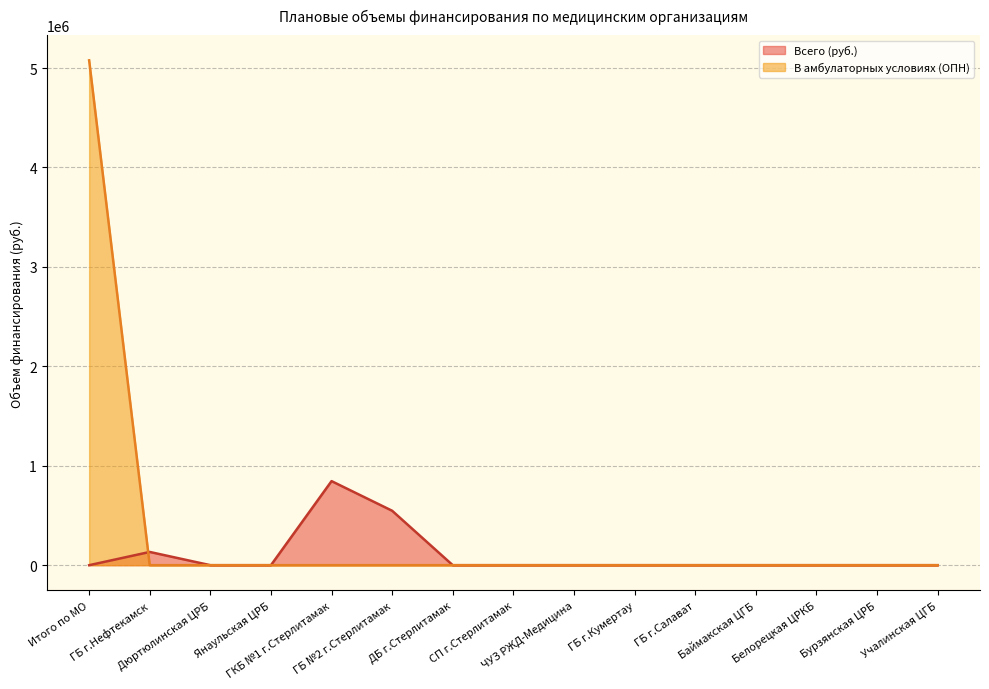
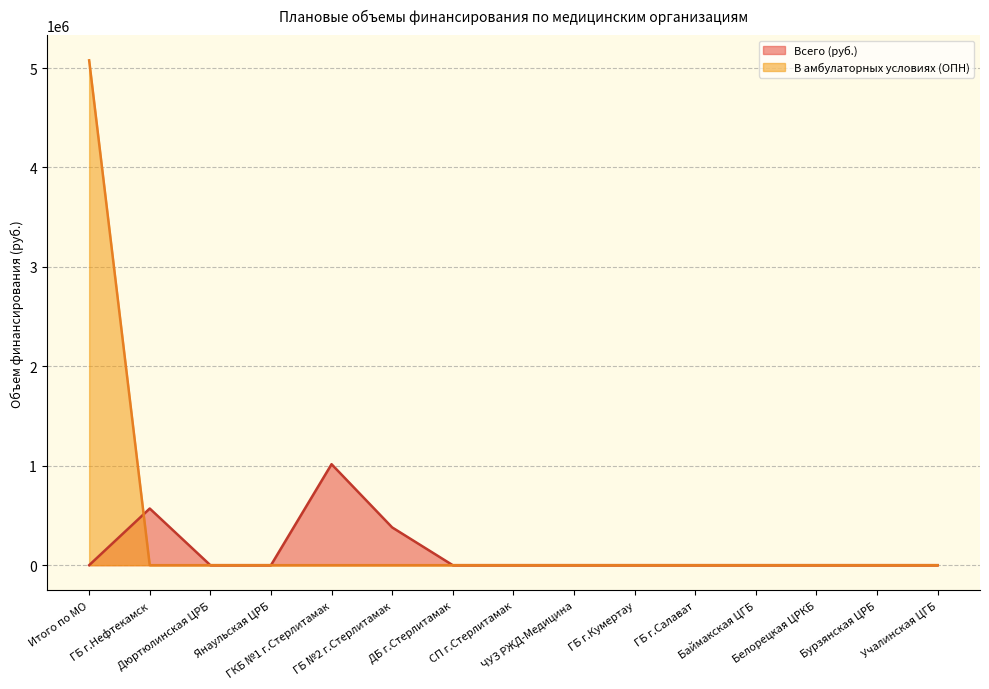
Всего (руб.), ГБ г.Нефтекамск: 100000 -> 600000
Всего (руб.), ГКБ №1 г.Стерлитамак: 800000 -> 1000000
Всего (руб.), ГБ №2 г.Стерлитамак: 500000 -> 400000
